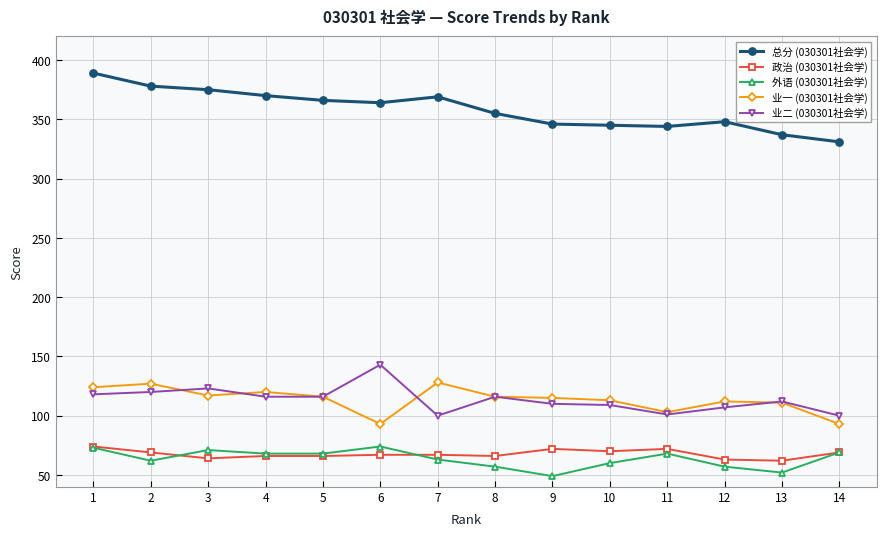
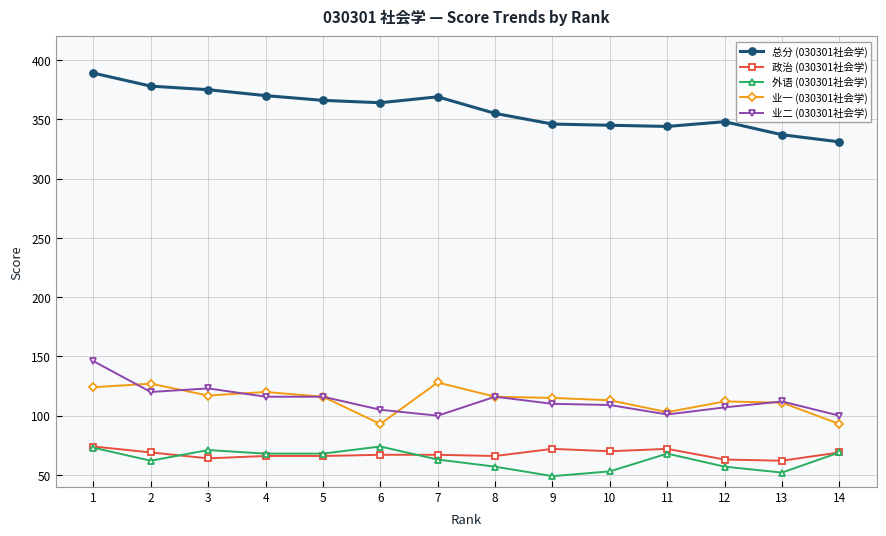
业二 (030301社会学), 1: 118 -> 146
业二 (030301社会学), 6: 143 -> 105
外语 (030301社会学), 10: 60 -> 53
